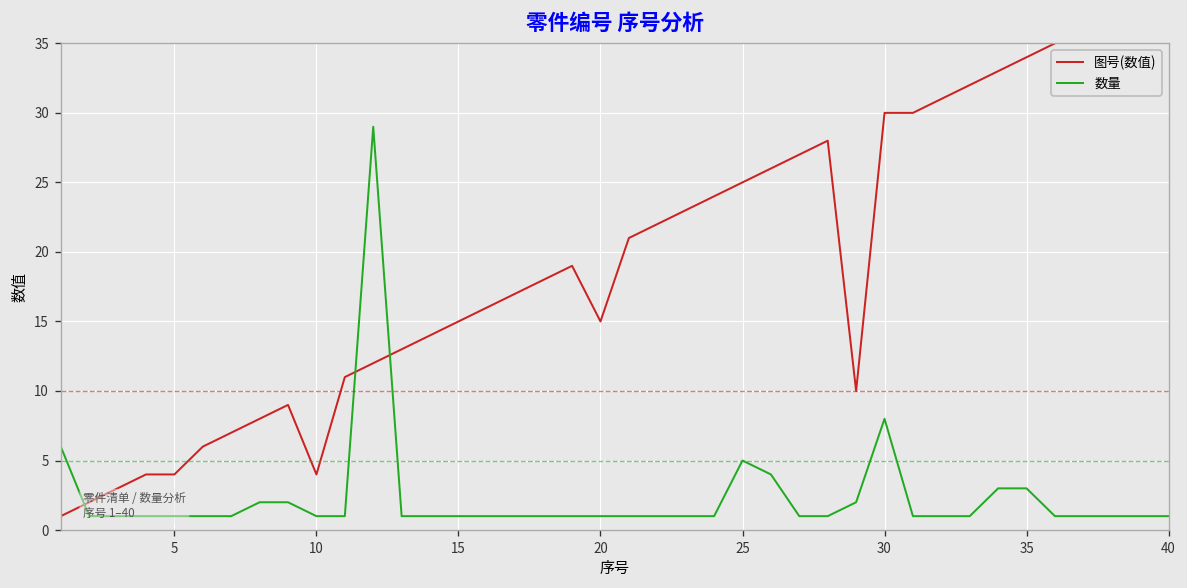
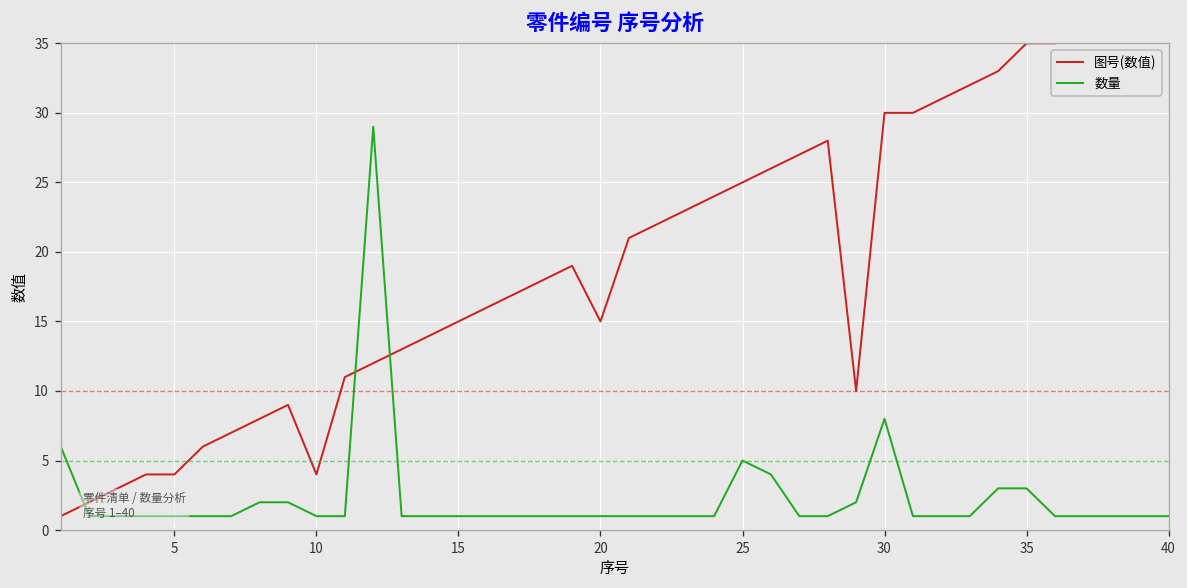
图号(数值), 35: 34 -> 35
